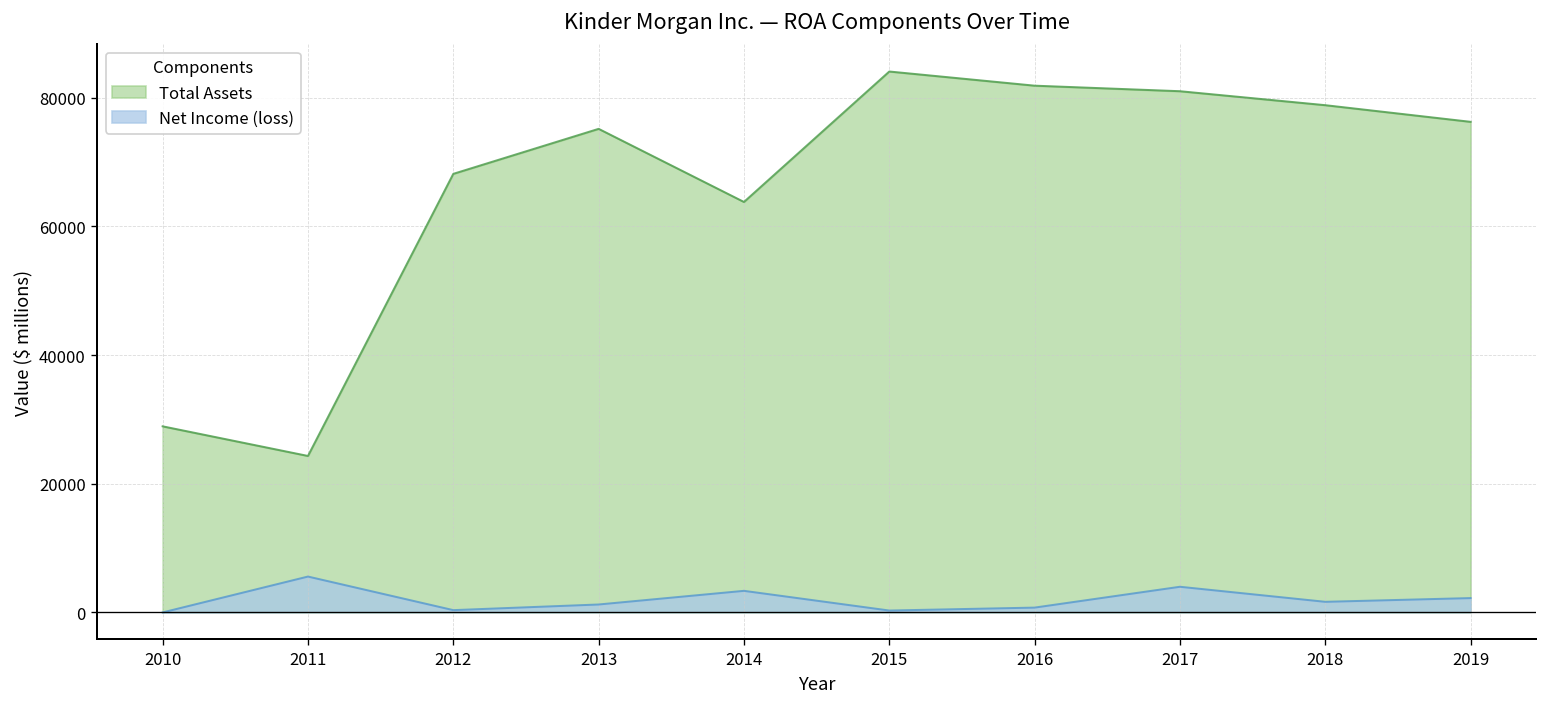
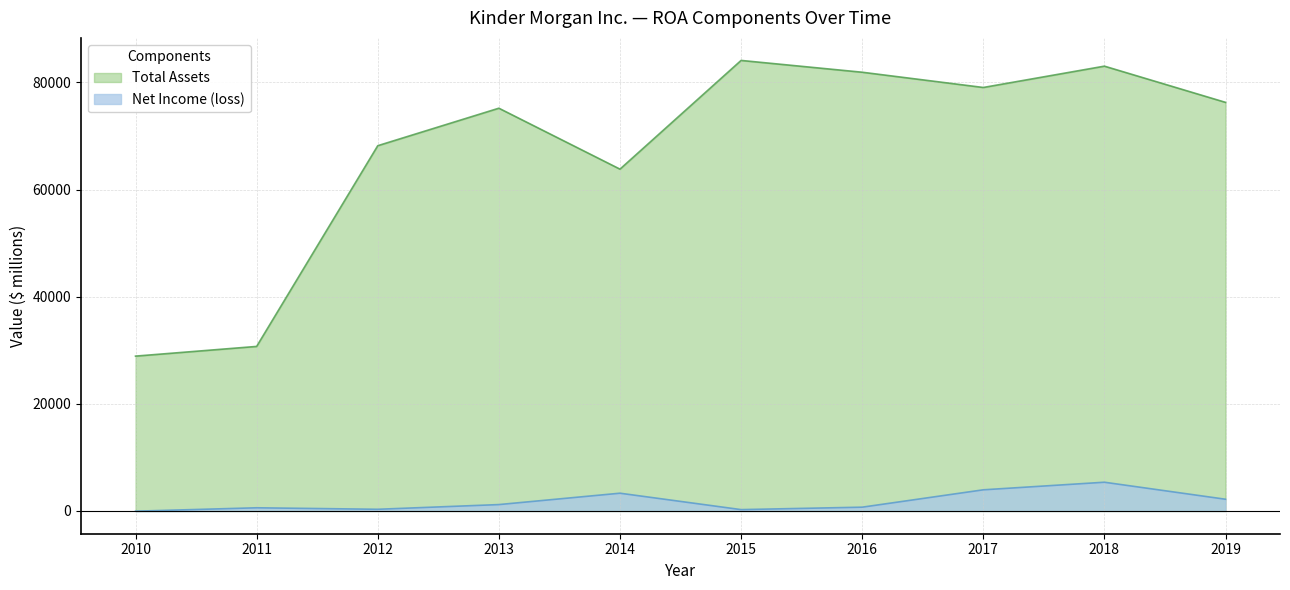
Total Assets, 2011: 24000 -> 31000
Net Income (loss), 2011: 6000 -> 1000
Total Assets, 2017: 81000 -> 79000
Total Assets, 2018: 79000 -> 83000
Net Income (loss), 2018: 2000 -> 5000
